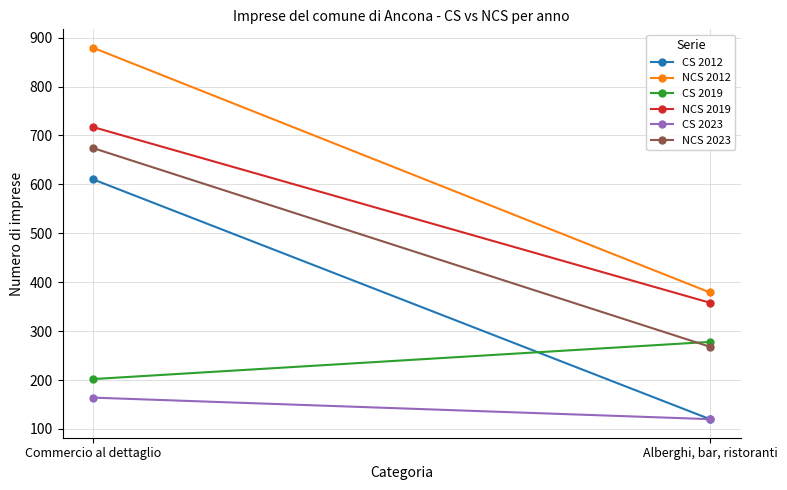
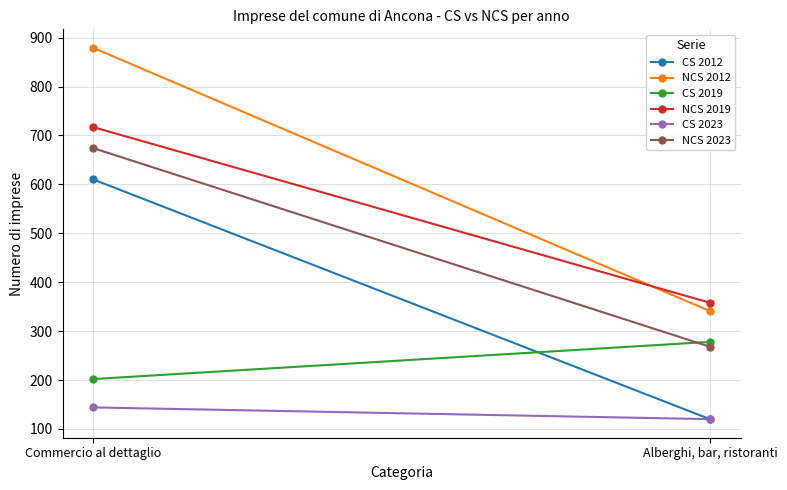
CS 2023, Commercio al dettaglio: 160 -> 140
NCS 2012, Alberghi, bar, ristoranti: 380 -> 340
